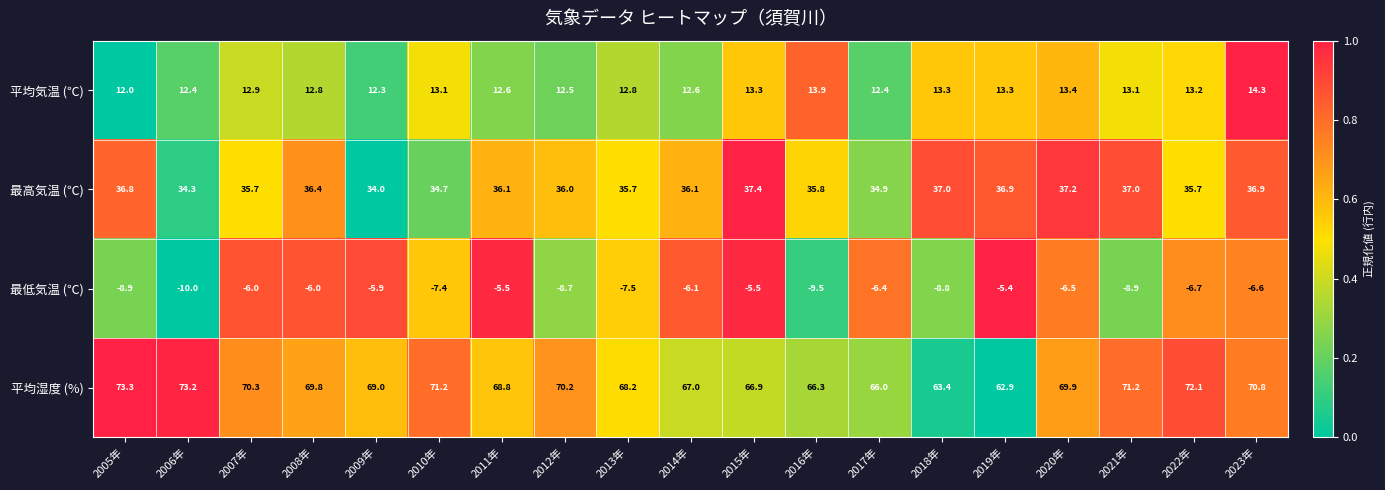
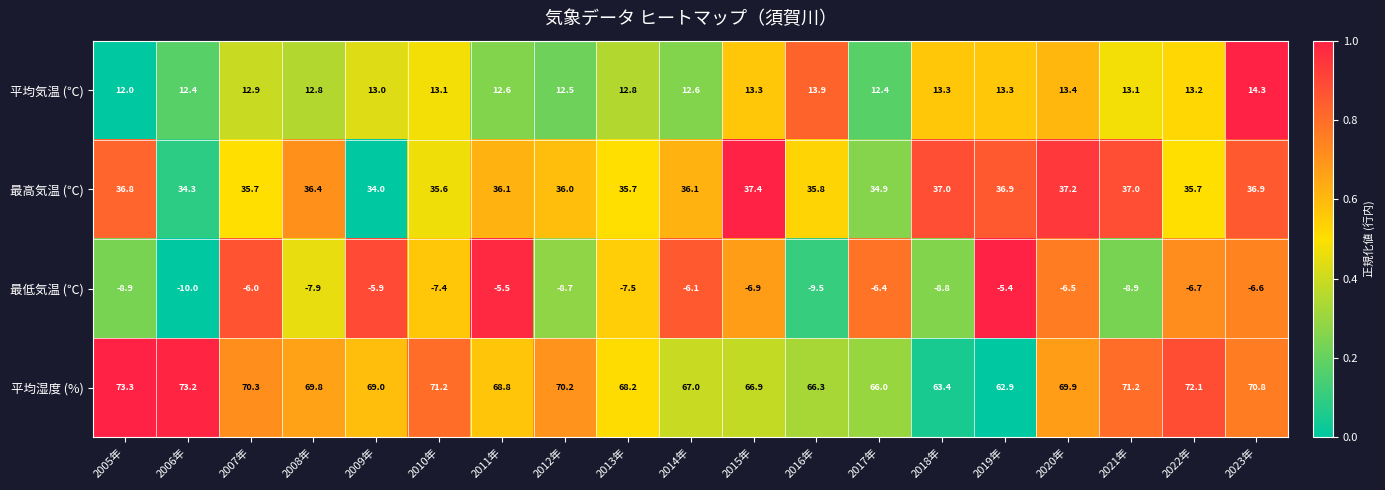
平均気温 (℃), 2009年: 12.3 -> 13.0
最高気温 (℃), 2010年: 34.7 -> 35.6
最低気温 (℃), 2008年: -6.0 -> -7.9
最低気温 (℃), 2015年: -5.5 -> -6.9
